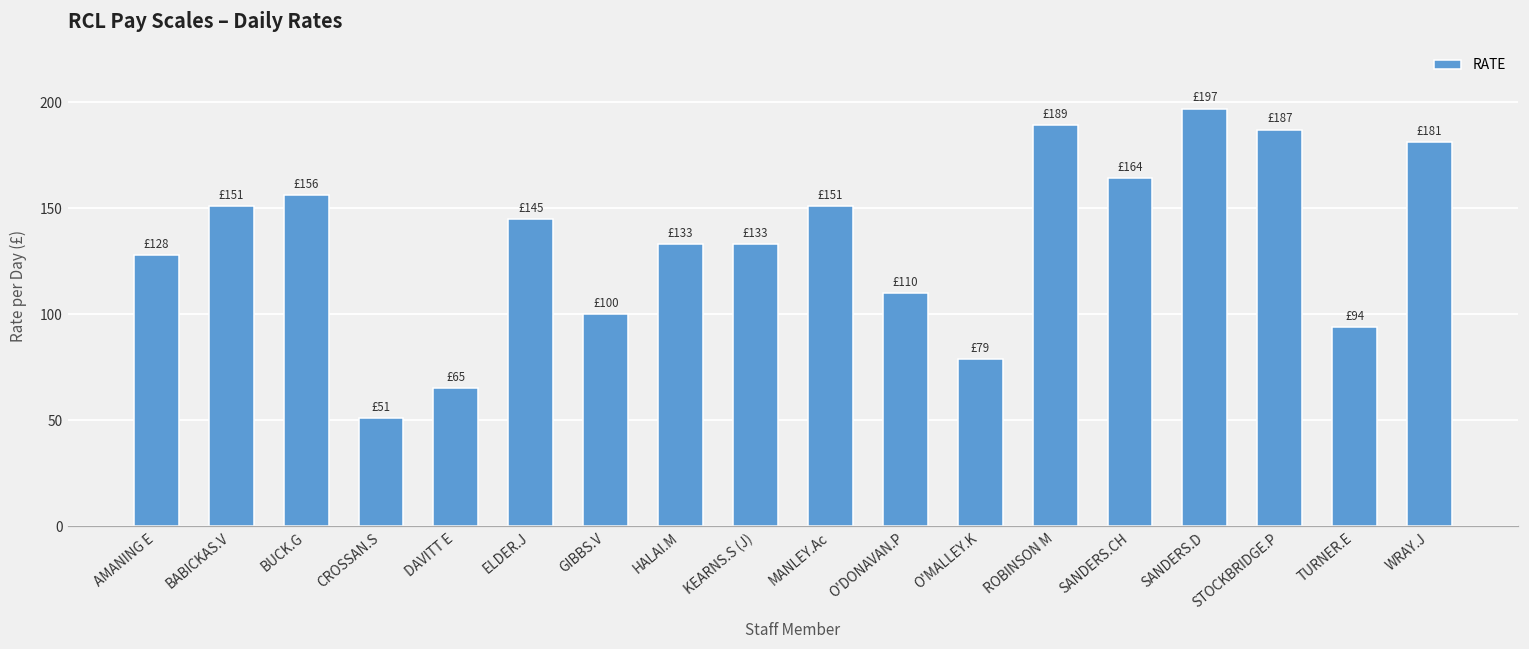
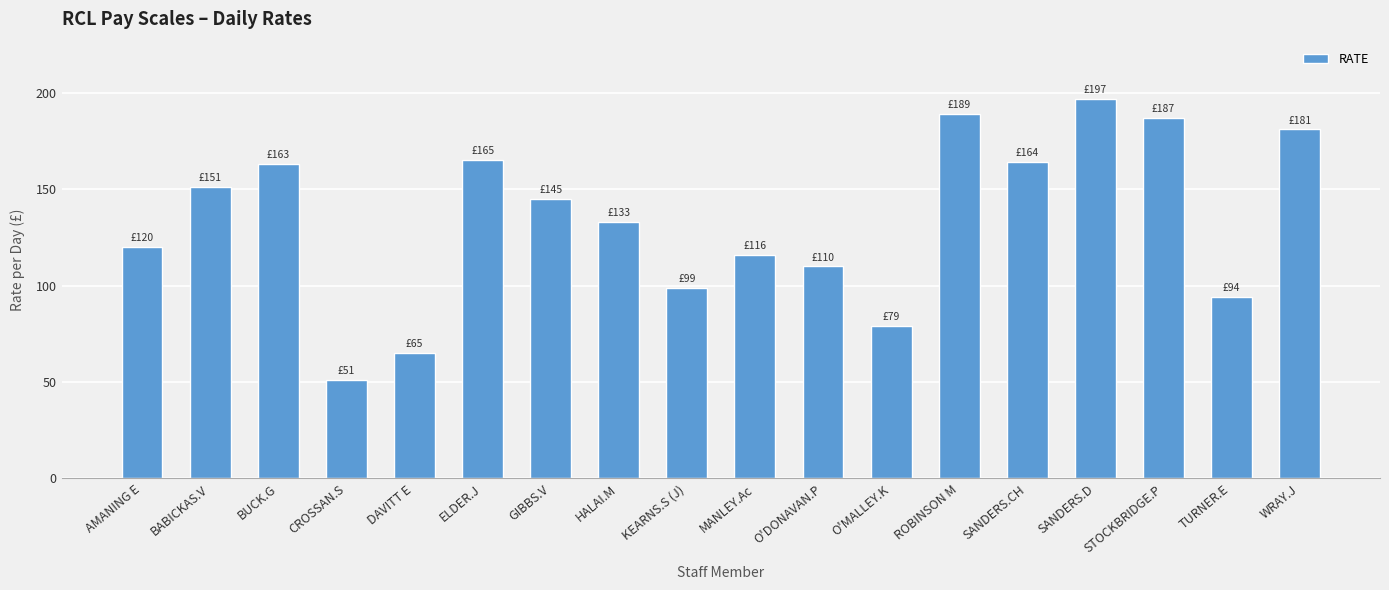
AMANING E: £128 -> £120
BUCK.G: £156 -> £163
ELDER.J: £145 -> £165
GIBBS.V: £100 -> £145
KEARNS.S (J): £133 -> £99
MANLEY.Ac: £151 -> £116
